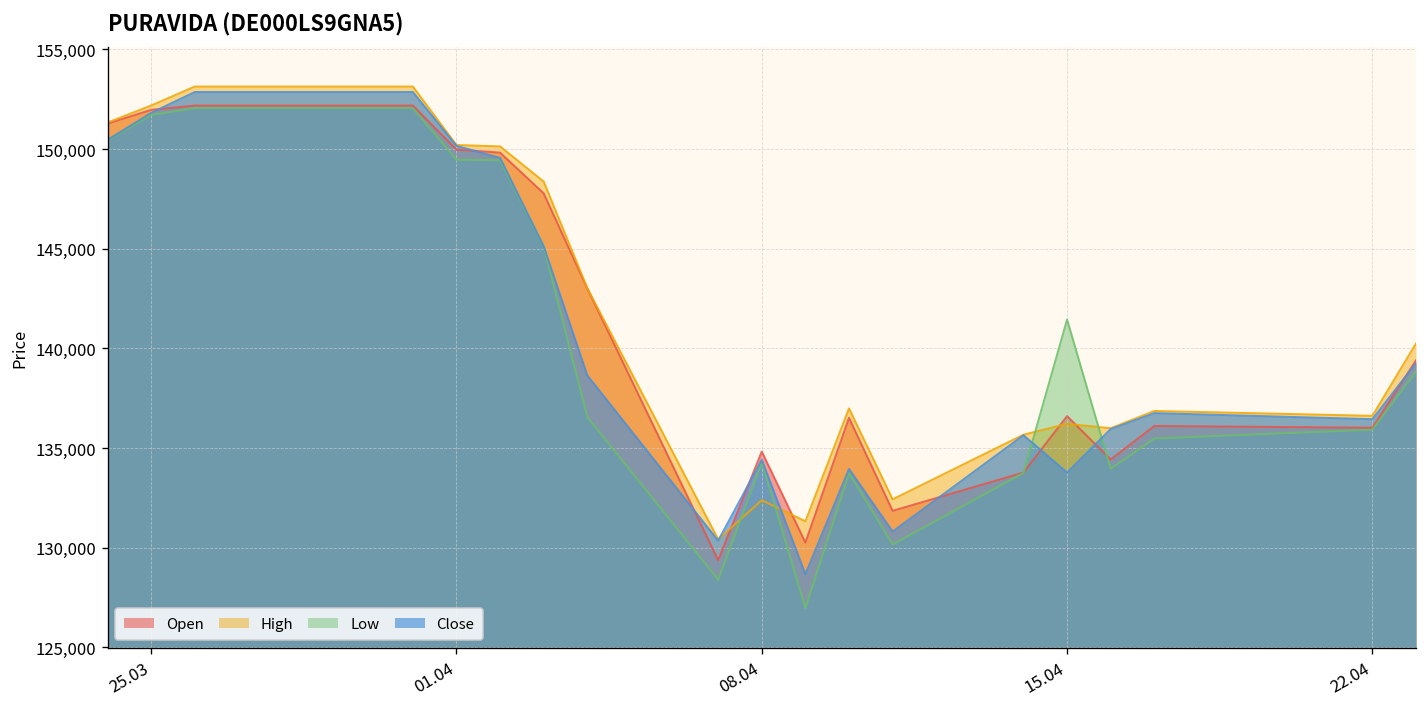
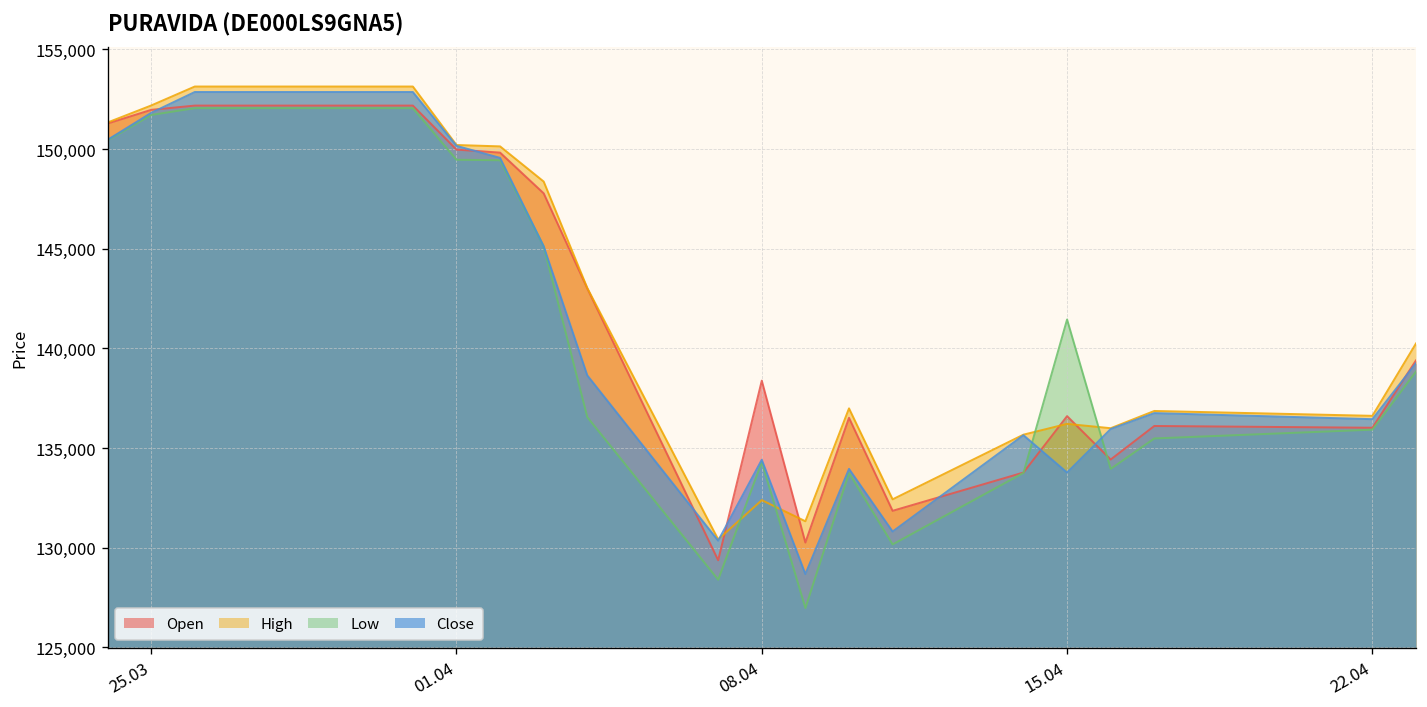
Open, 08.04: 134,800 -> 138,400
